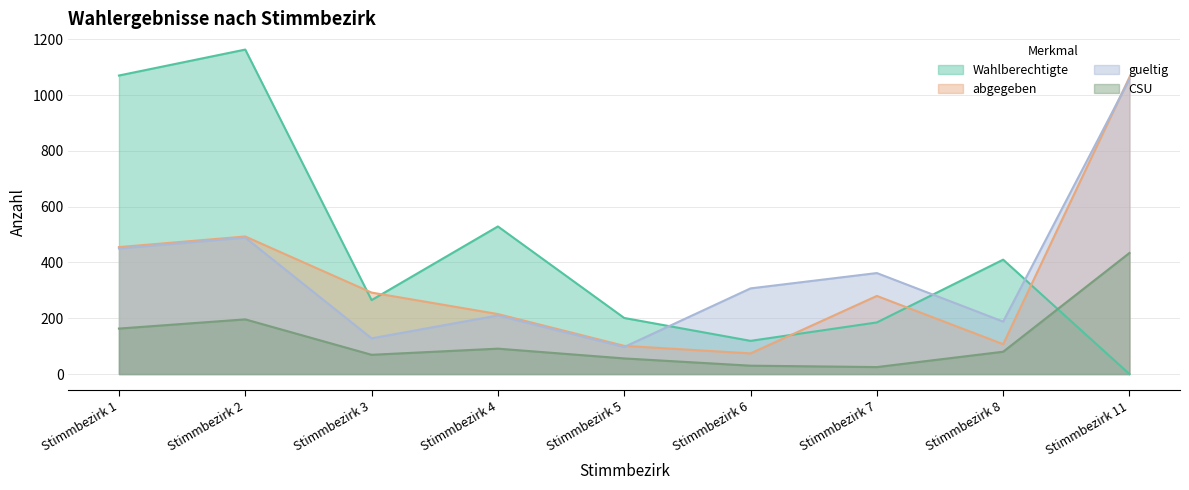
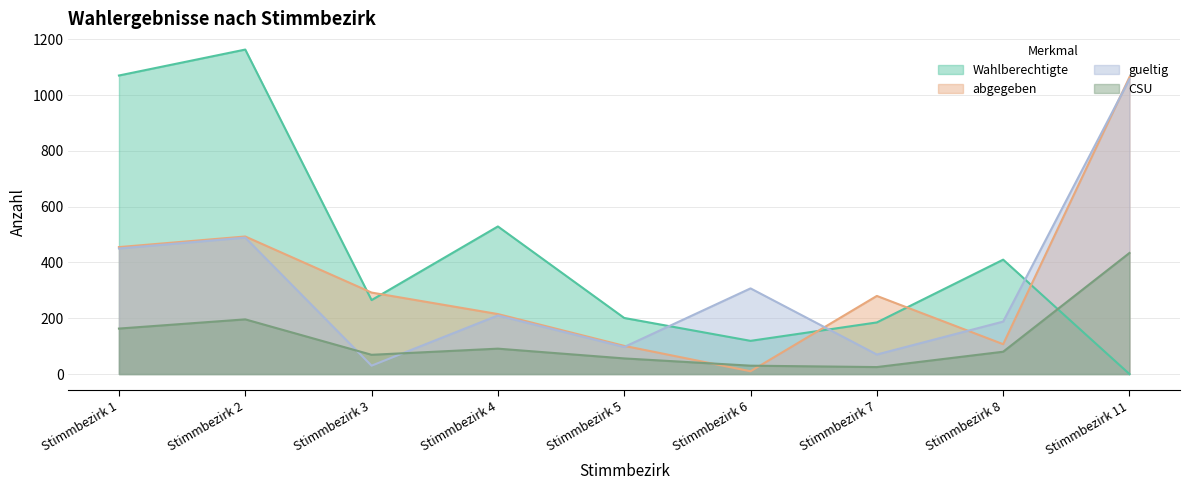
gueltig, Stimmbezirk 3: 130 -> 30
abgegeben, Stimmbezirk 6: 70 -> 10
gueltig, Stimmbezirk 7: 360 -> 70
